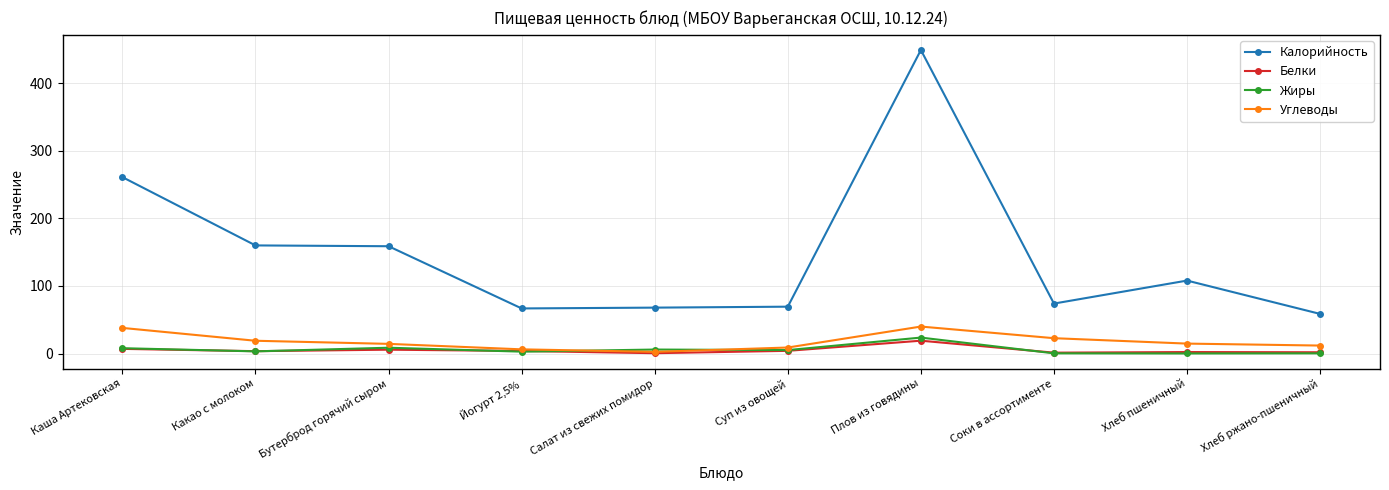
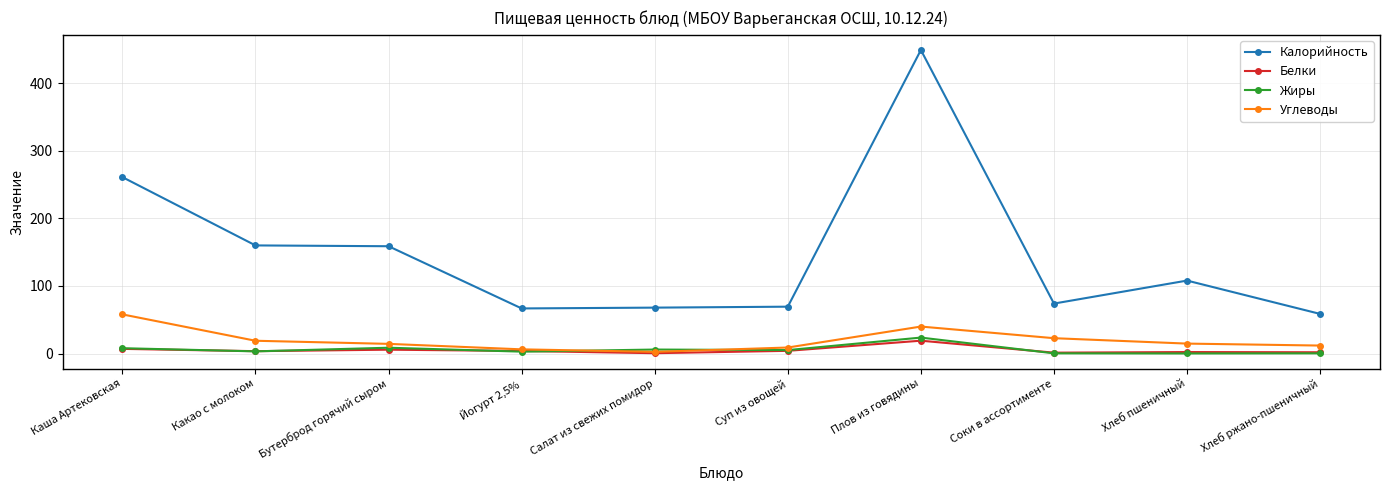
Углеводы, Каша Артековская: 40 -> 60
